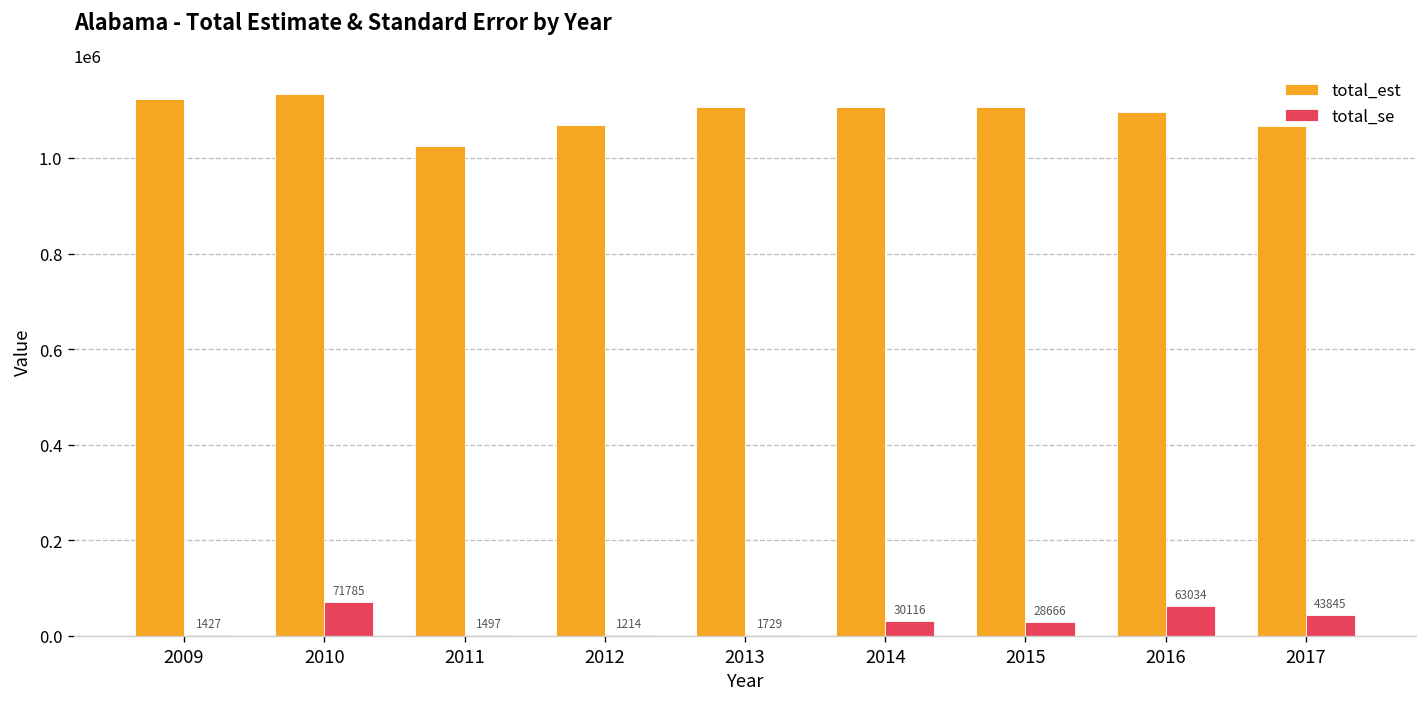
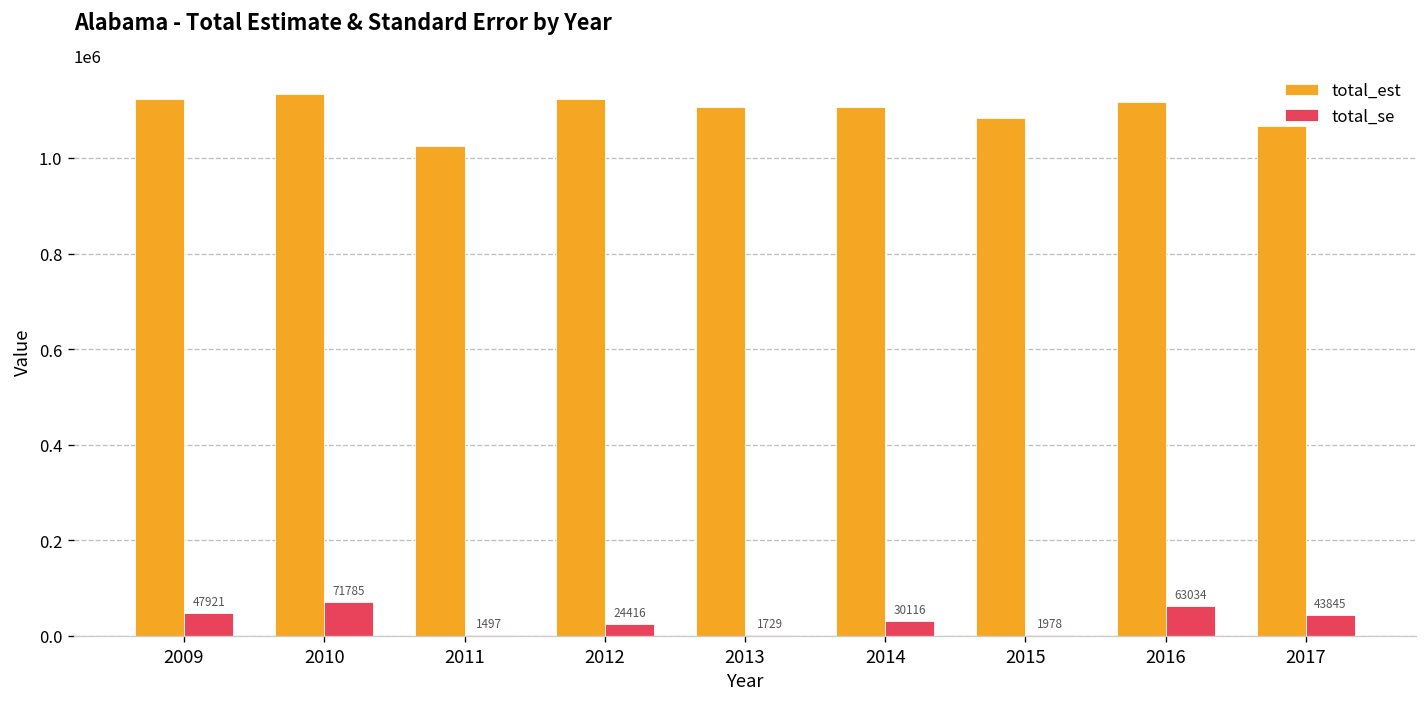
total_se, 2009: 1427 -> 47921
total_est, 2012: 1070000 -> 1120000
total_se, 2012: 1214 -> 24416
total_est, 2015: 1110000 -> 1080000
total_se, 2015: 28666 -> 1978
total_est, 2016: 1100000 -> 1120000
